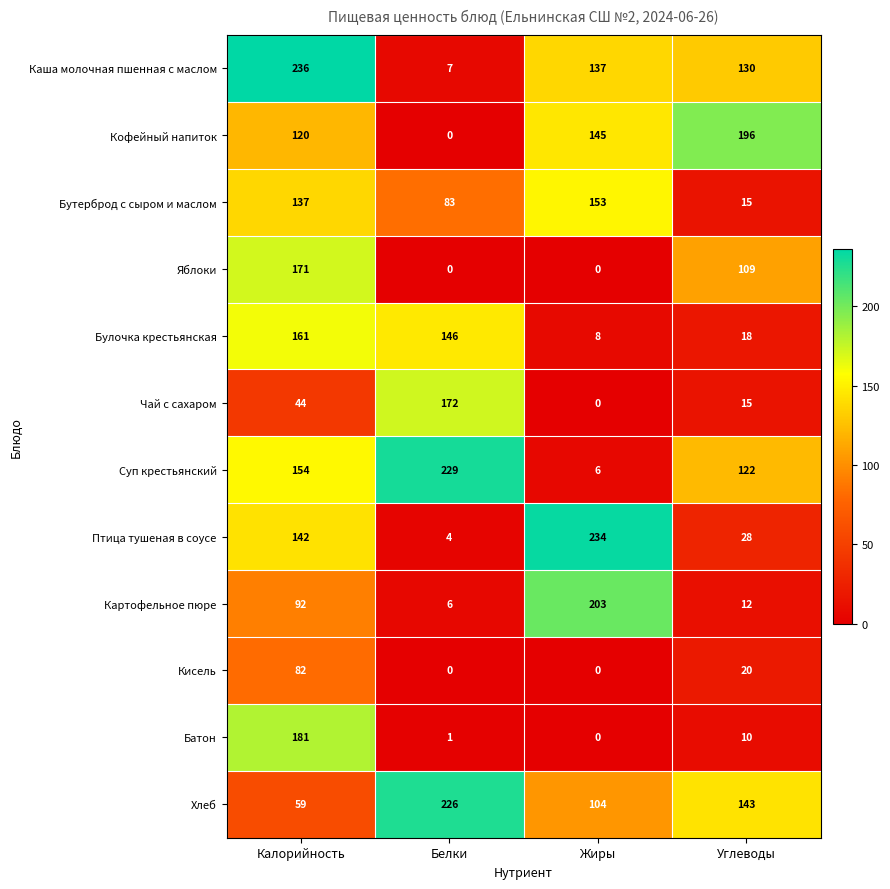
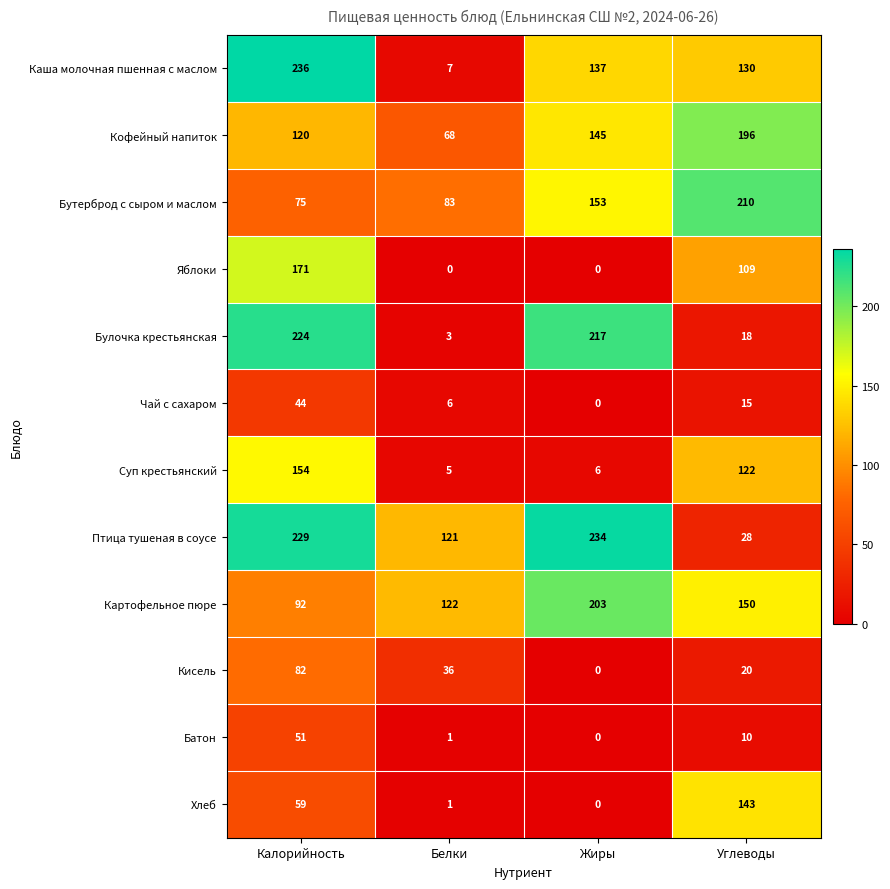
Кофейный напиток, Белки: 0 -> 68
Бутерброд с сыром и маслом, Калорийность: 137 -> 75
Бутерброд с сыром и маслом, Углеводы: 15 -> 210
Булочка крестьянская, Калорийность: 161 -> 224
Булочка крестьянская, Белки: 146 -> 3
Булочка крестьянская, Жиры: 8 -> 217
Чай с сахаром, Белки: 172 -> 6
Суп крестьянский, Белки: 229 -> 5
Птица тушеная в соусе, Калорийность: 142 -> 229
Птица тушеная в соусе, Белки: 4 -> 121
Картофельное пюре, Белки: 6 -> 122
Картофельное пюре, Углеводы: 12 -> 150
Кисель, Белки: 0 -> 36
Батон, Калорийность: 181 -> 51
Хлеб, Белки: 226 -> 1
Хлеб, Жиры: 104 -> 0
